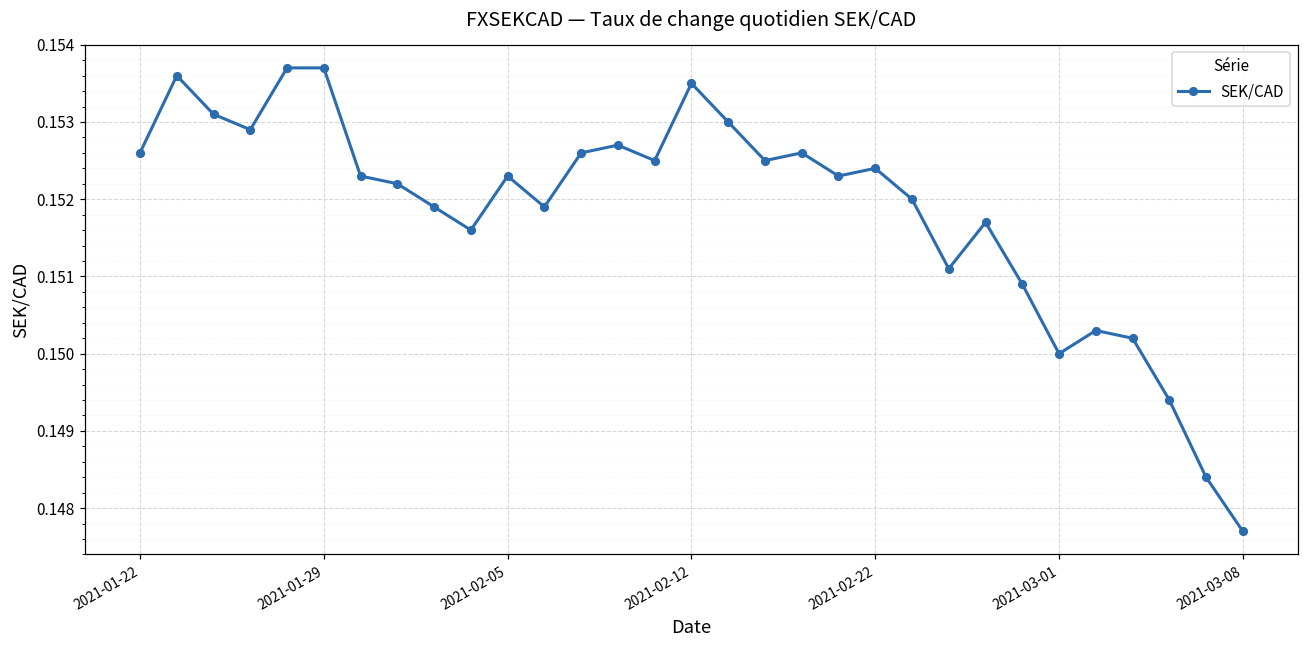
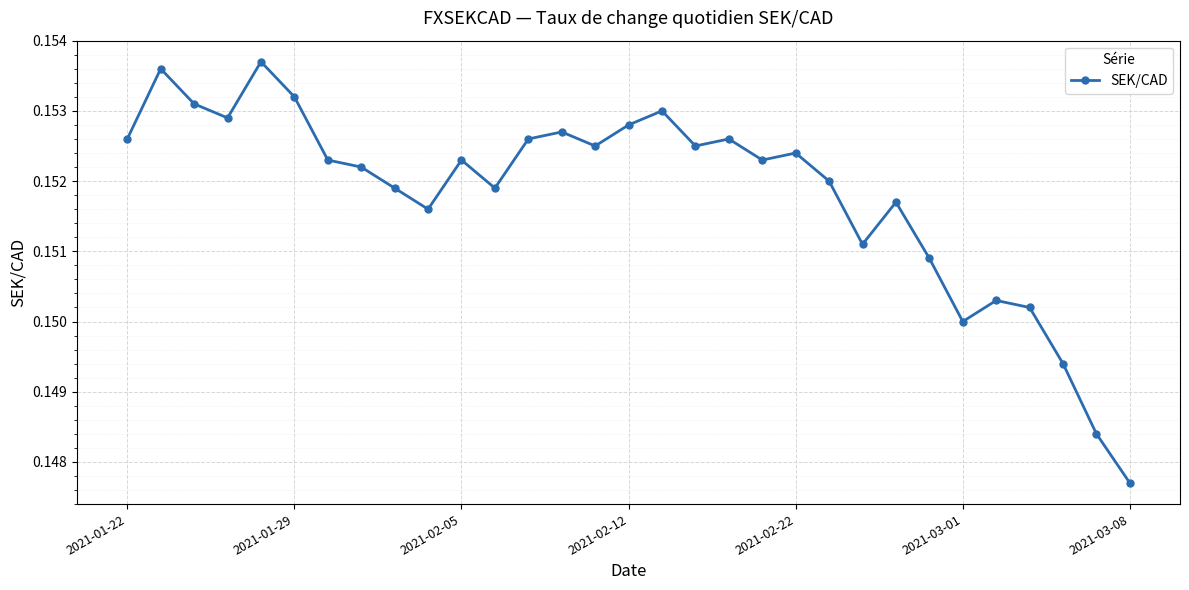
2021-01-29: 0.1537 -> 0.1532
2021-02-12: 0.1535 -> 0.1528
